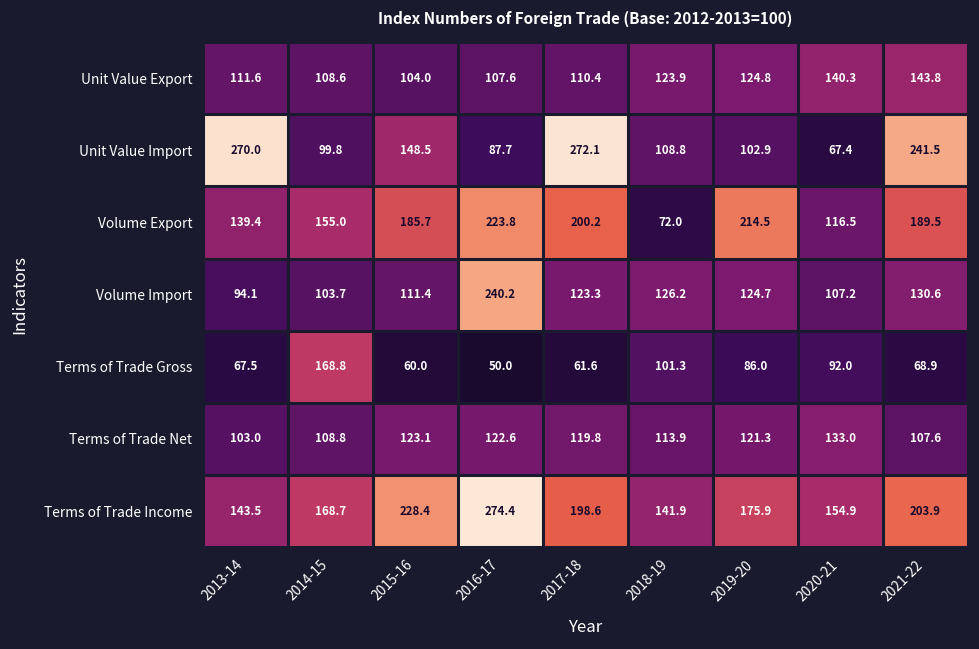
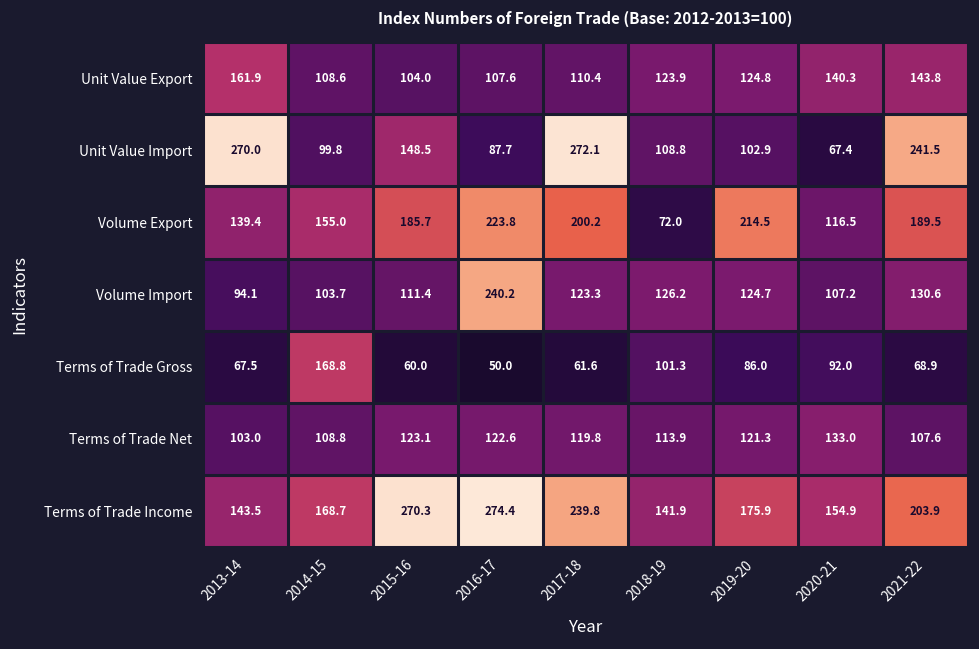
Unit Value Export, 2013-14: 111.6 -> 161.9
Terms of Trade Income, 2015-16: 228.4 -> 270.3
Terms of Trade Income, 2017-18: 198.6 -> 239.8
